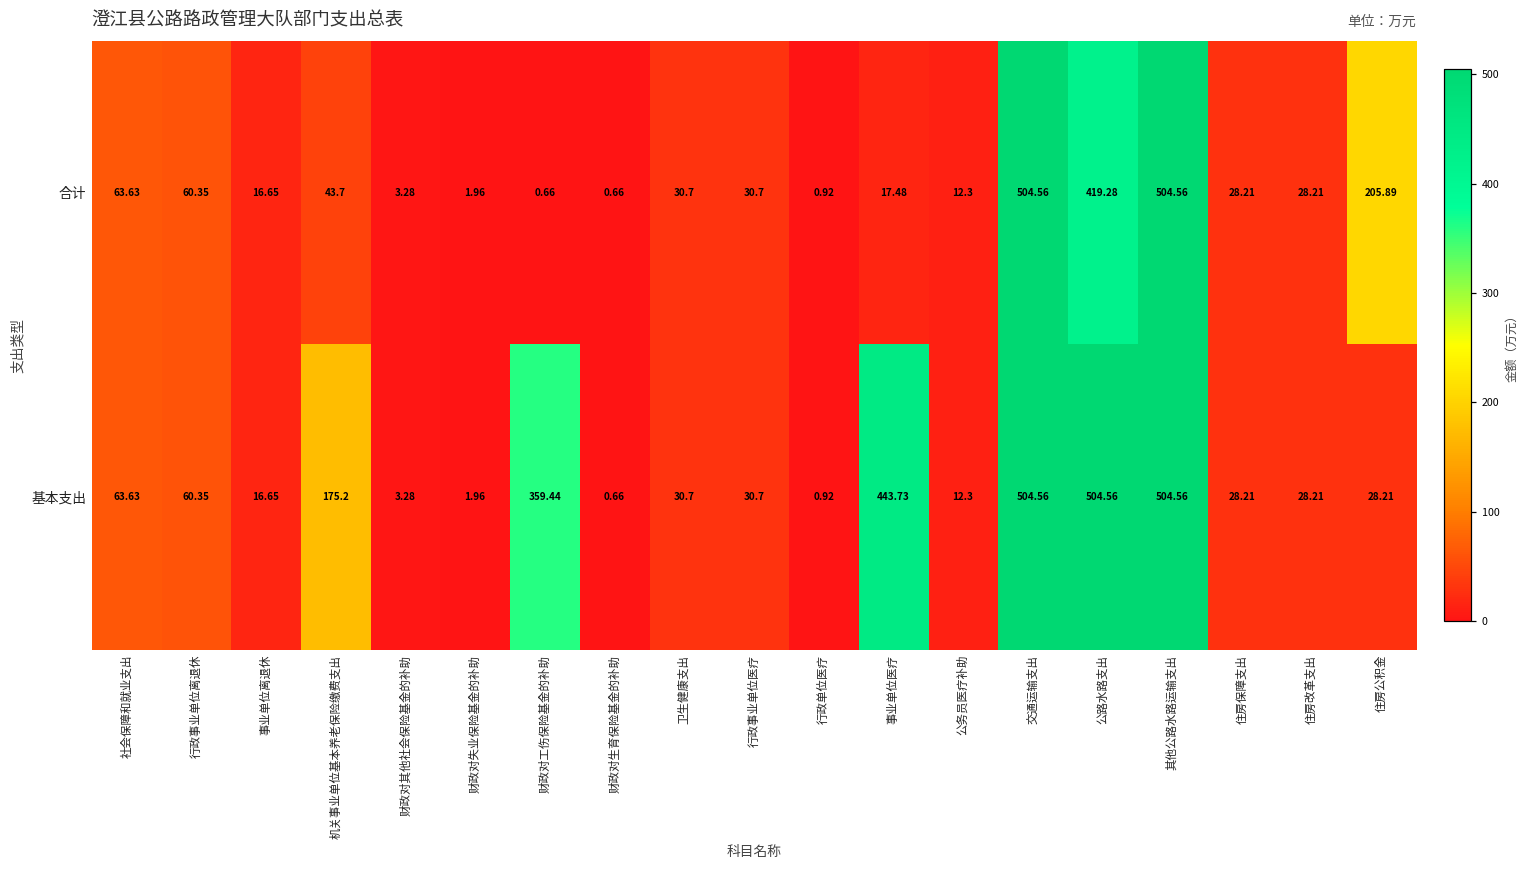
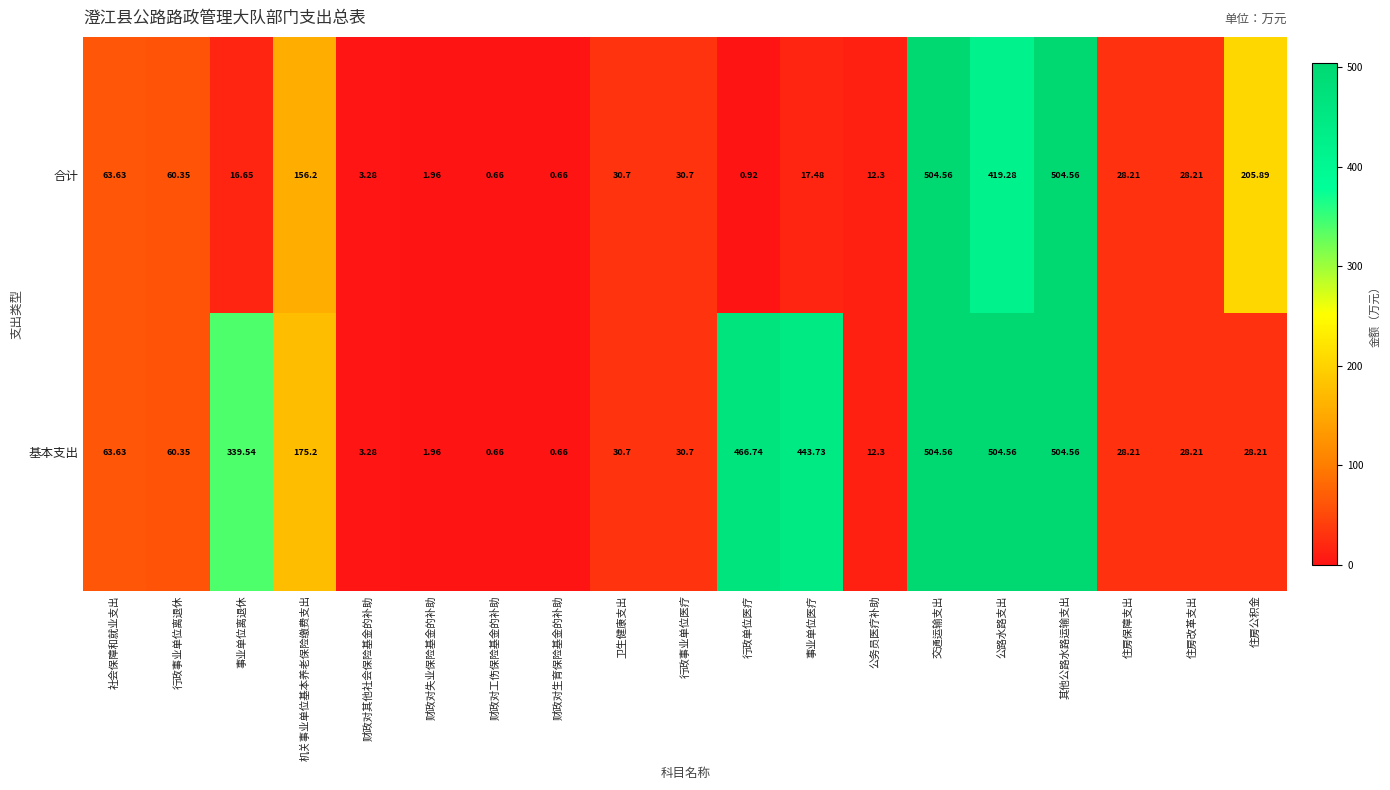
合计, 机关事业单位基本养老保险缴费支出: 43.7 -> 156.2
基本支出, 事业单位离退休: 16.65 -> 339.54
基本支出, 财政对工伤保险基金的补助: 359.44 -> 0.66
基本支出, 行政单位医疗: 0.92 -> 466.74
